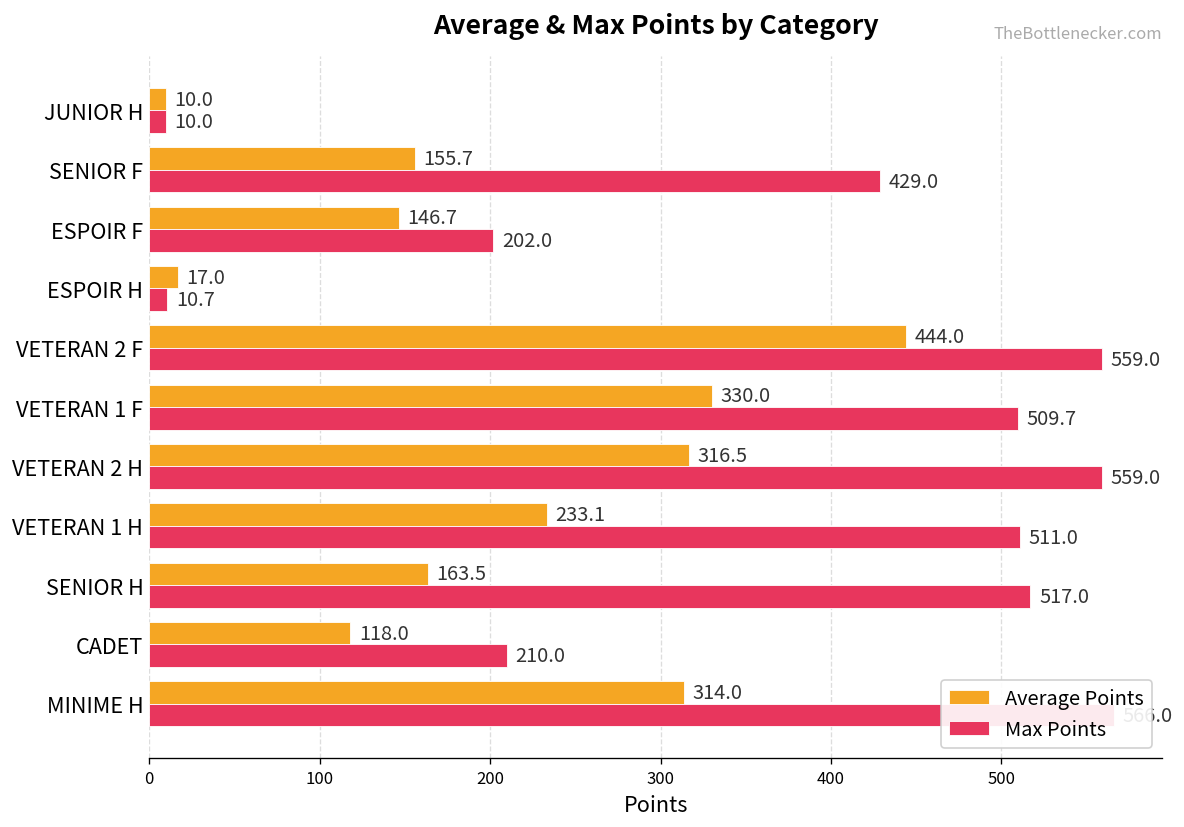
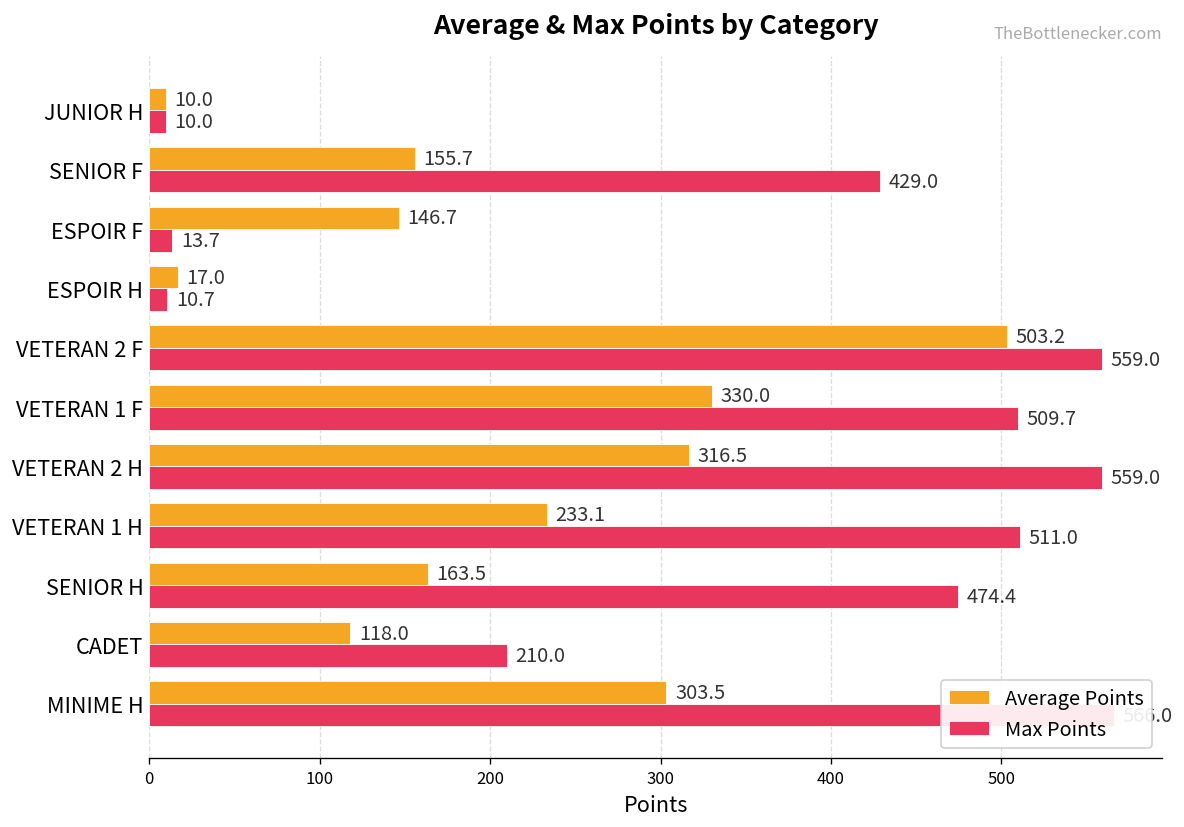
Max Points, ESPOIR F: 202.0 -> 13.7
Average Points, VETERAN 2 F: 444.0 -> 503.2
Max Points, SENIOR H: 517.0 -> 474.4
Average Points, MINIME H: 314.0 -> 303.5
